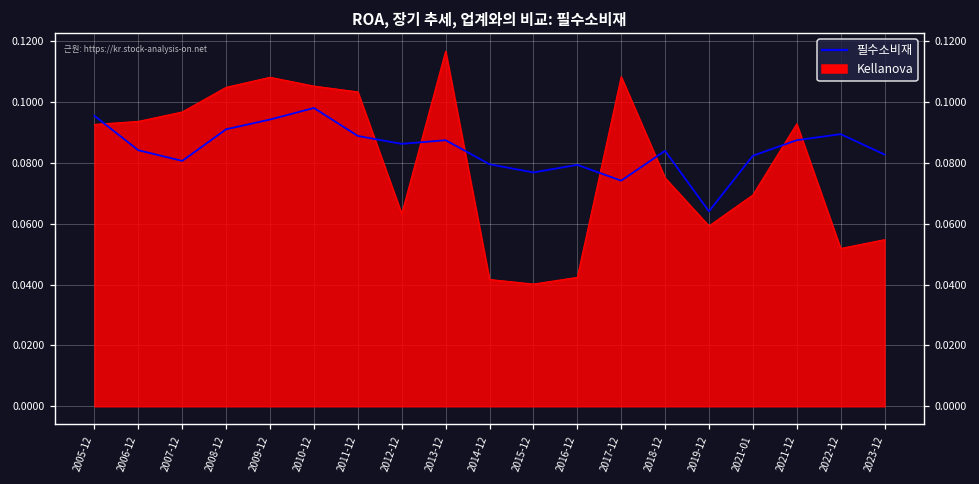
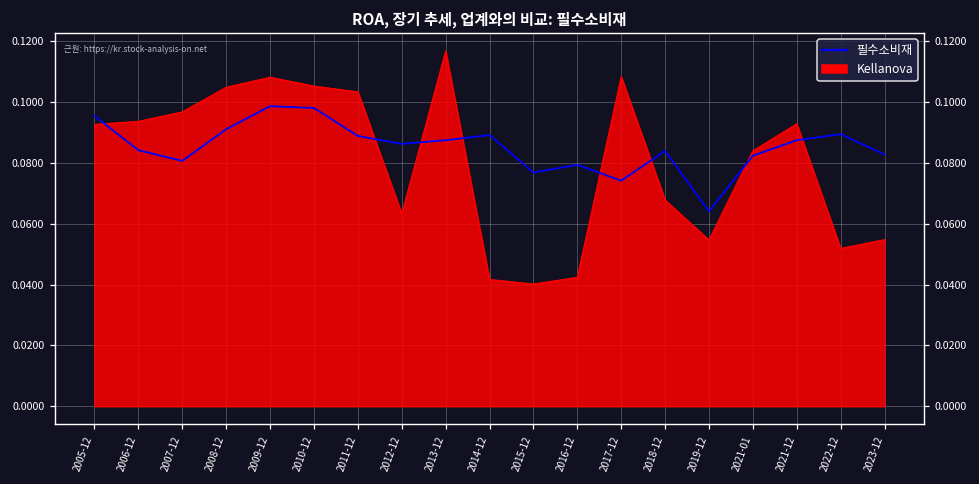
필수소비재, 2009-12: 0.094 -> 0.099
필수소비재, 2014-12: 0.080 -> 0.089
Kellanova, 2018-12: 0.075 -> 0.068
Kellanova, 2019-12: 0.059 -> 0.055
Kellanova, 2021-01: 0.070 -> 0.084
